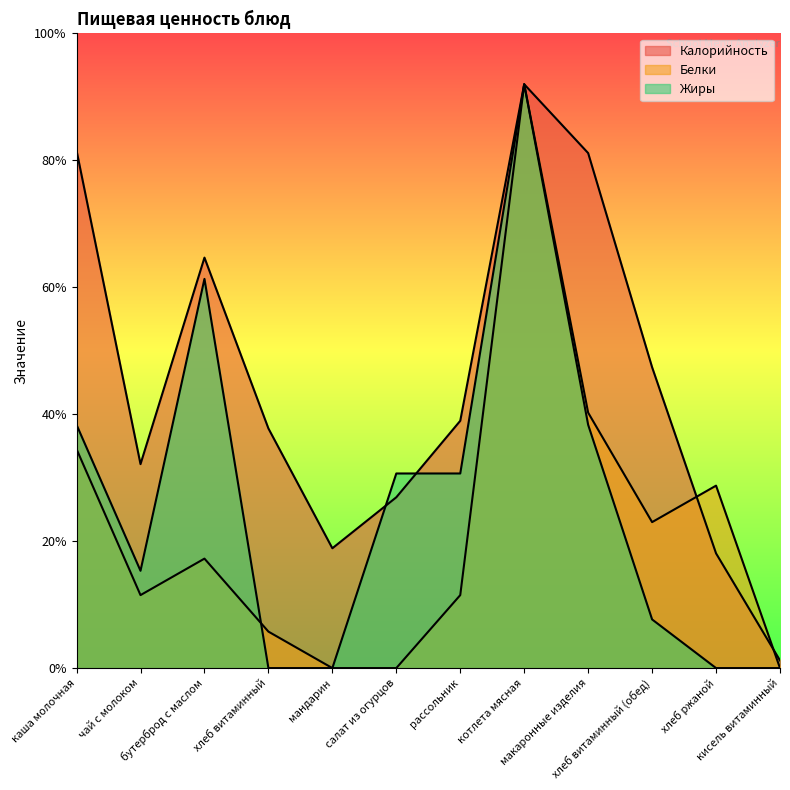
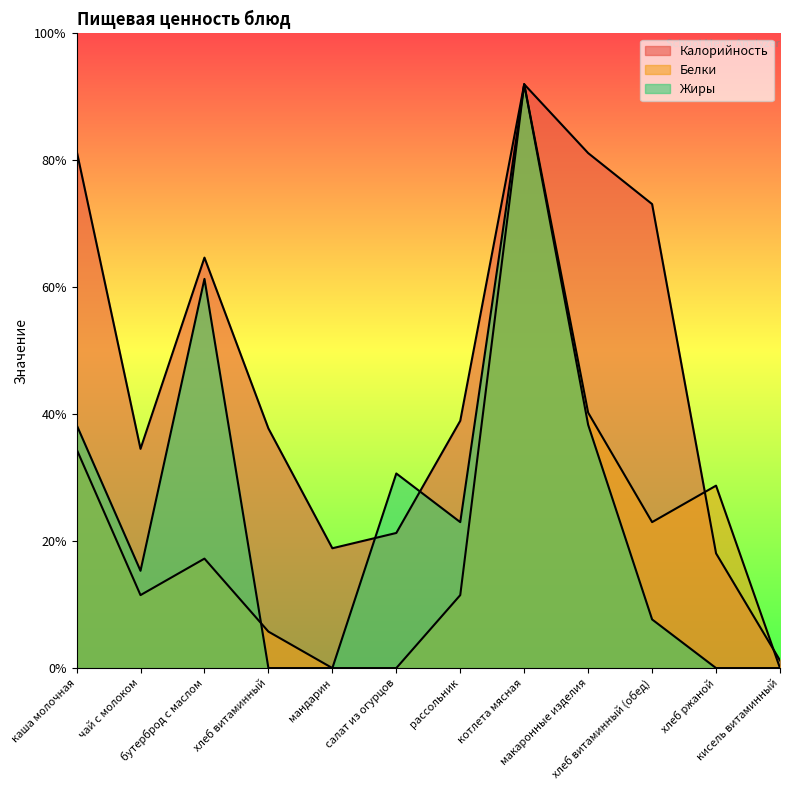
Калорийность, чай с молоком: 32% -> 35%
Калорийность, салат из огурцов: 27% -> 21%
Жиры, рассольник: 31% -> 23%
Калорийность, хлеб витаминный (обед): 47% -> 73%
